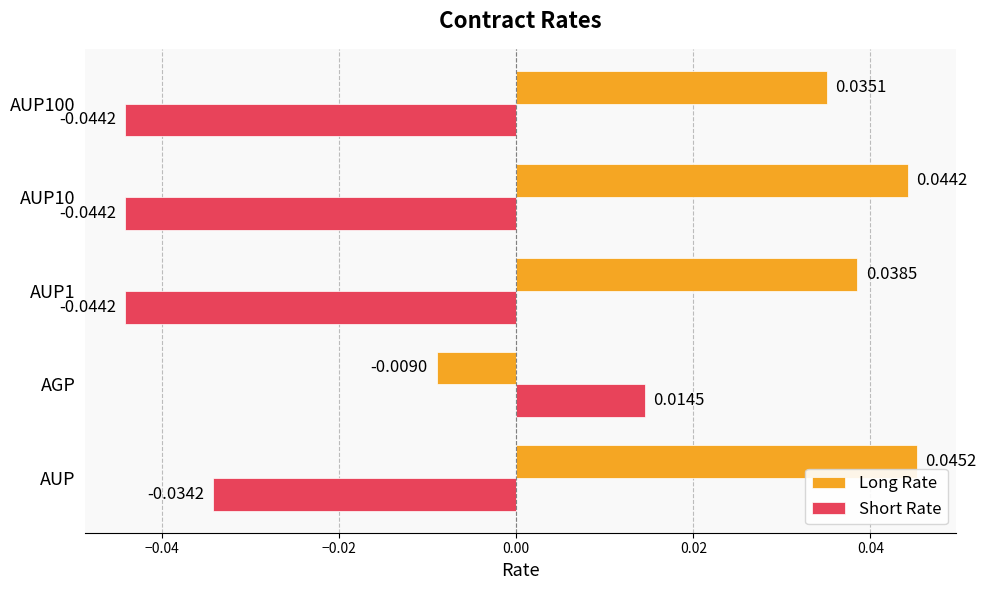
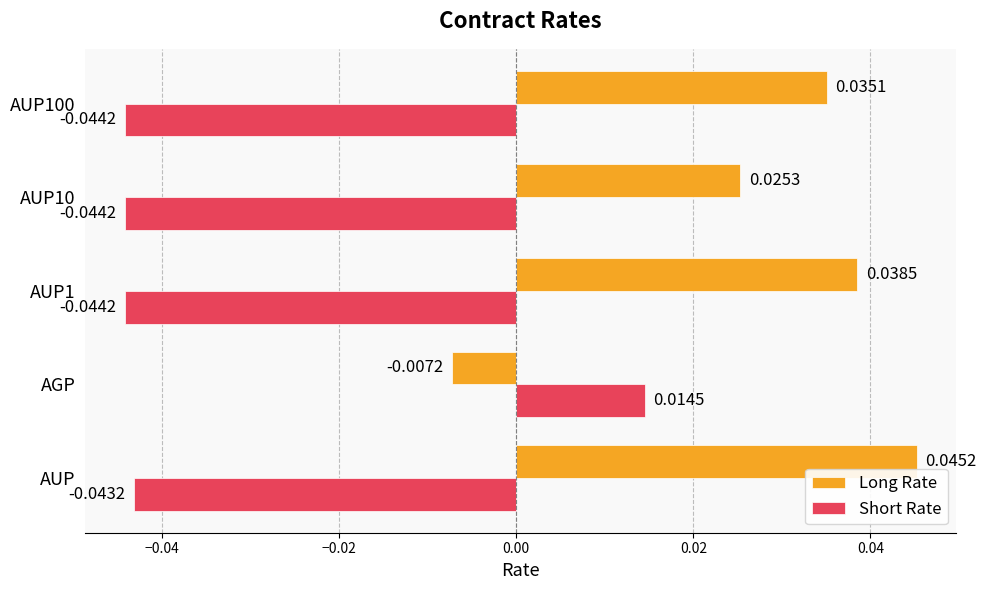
Long Rate, AUP10: 0.0442 -> 0.0253
Long Rate, AGP: -0.0090 -> -0.0072
Short Rate, AUP: -0.0342 -> -0.0432
